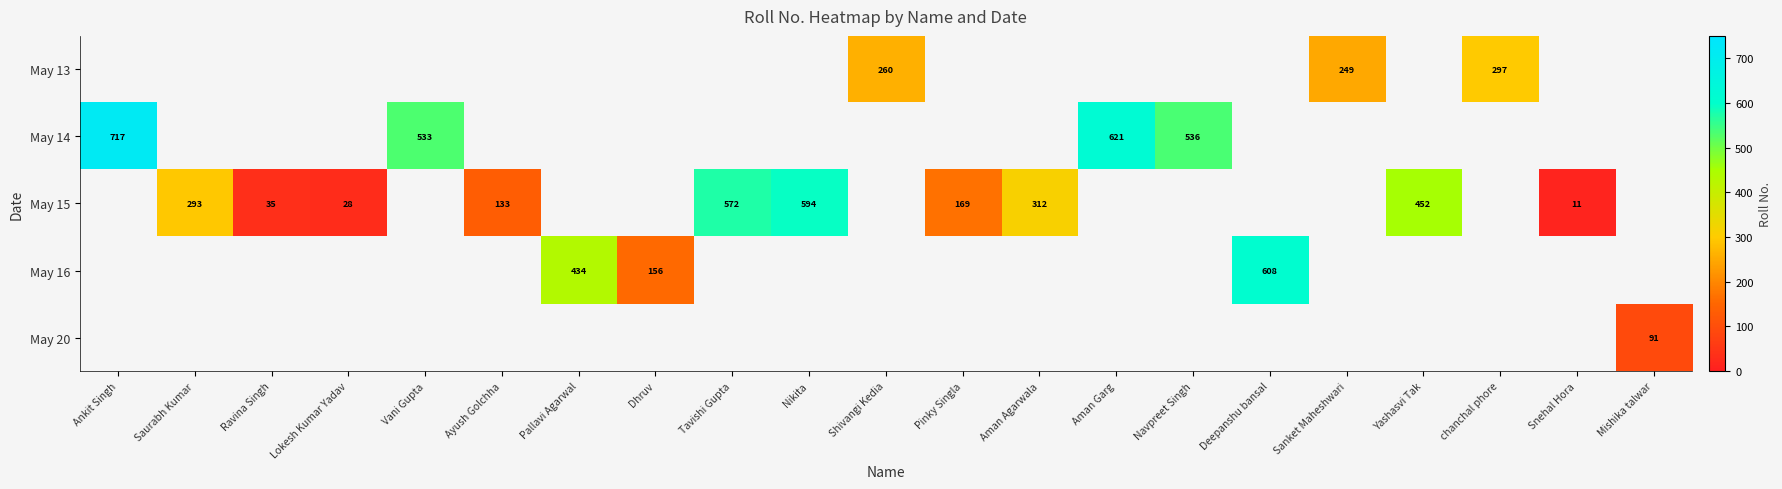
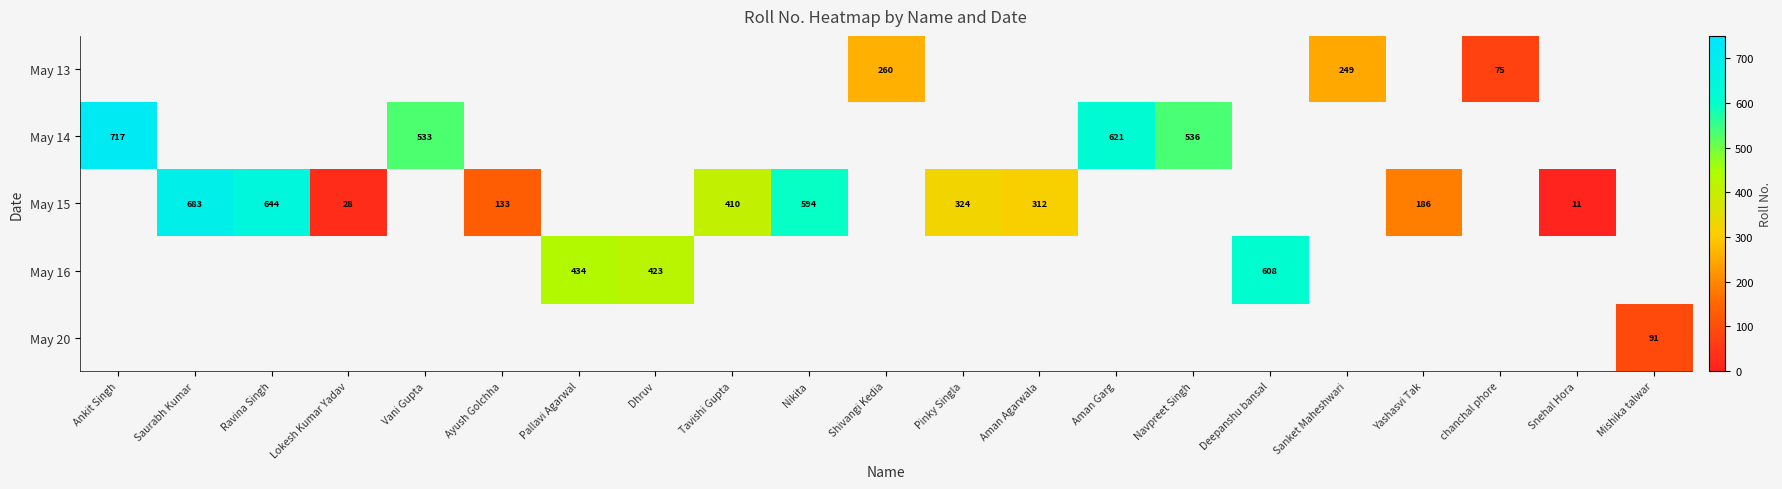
May 13, chanchal phore: 297 -> 75
May 15, Saurabh Kumar: 293 -> 683
May 15, Ravina Singh: 35 -> 644
May 15, Tavishi Gupta: 572 -> 410
May 15, Pinky Singla: 169 -> 324
May 15, Yashasvi Tak: 452 -> 186
May 16, Dhruv: 156 -> 423
